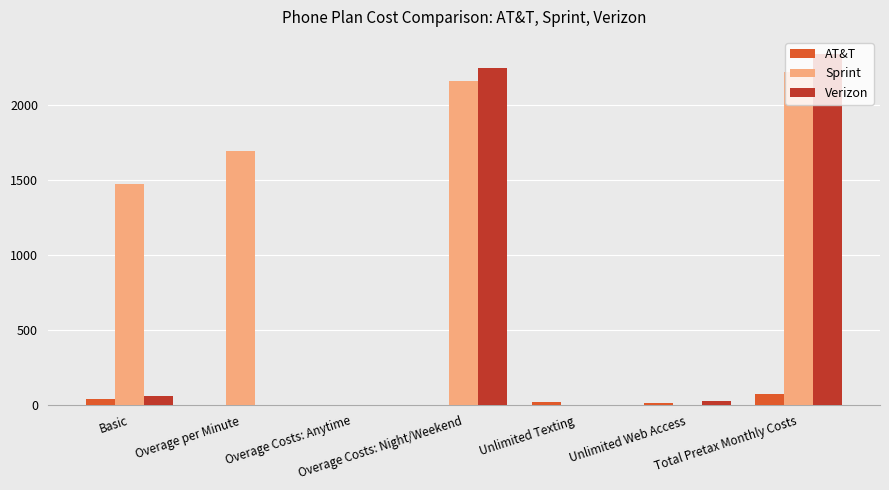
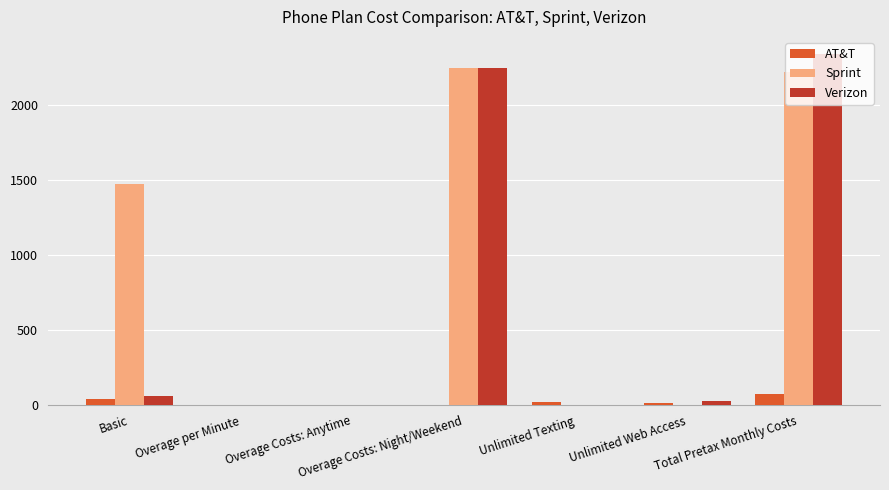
Sprint, Overage per Minute: 1700 -> 0
Sprint, Overage Costs: Night/Weekend: 2170 -> 2250
